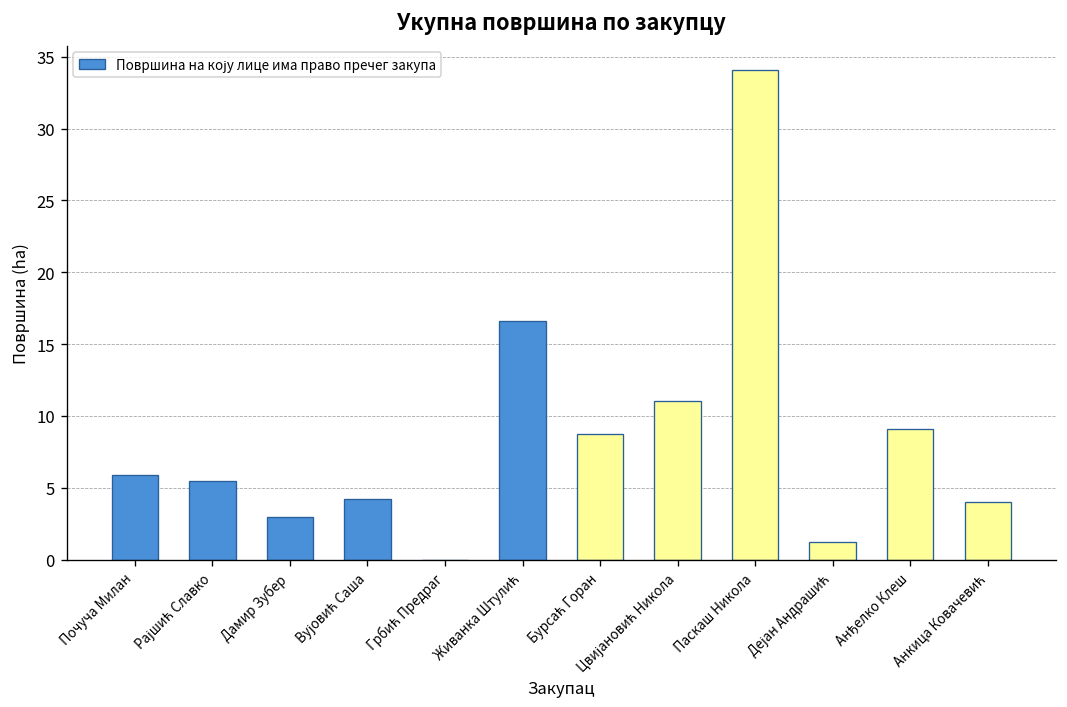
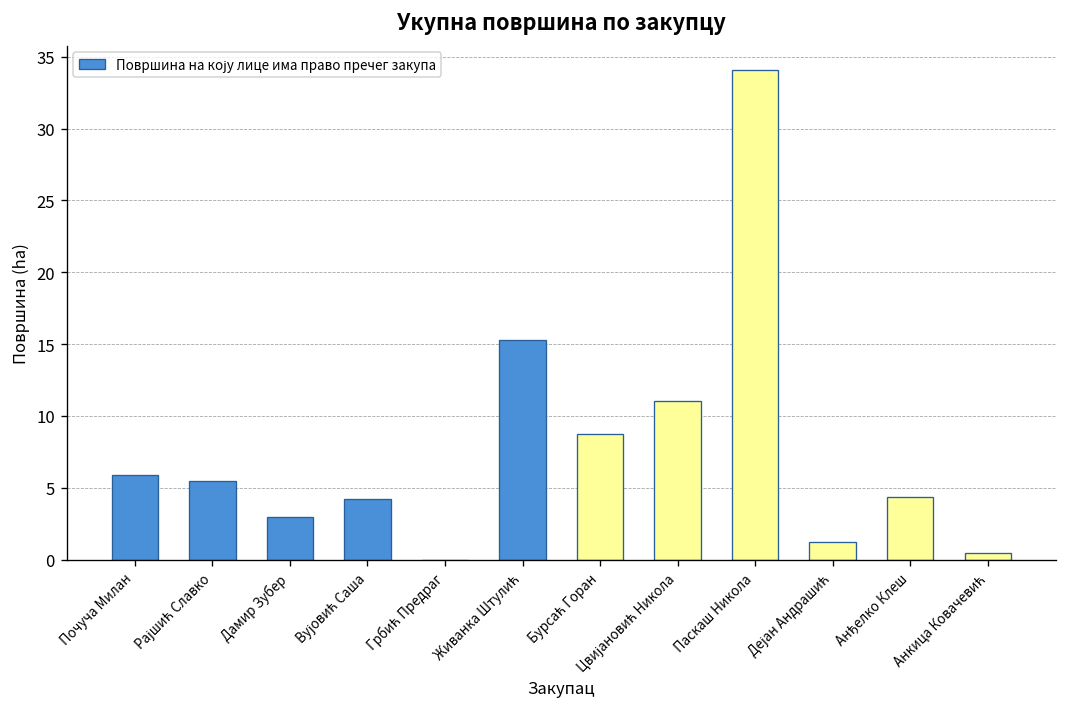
Живанка Штулић: 16.6 -> 15.3
Анђелко Клеш: 9.1 -> 4.4
Анкица Ковачевић: 4.0 -> 0.5
